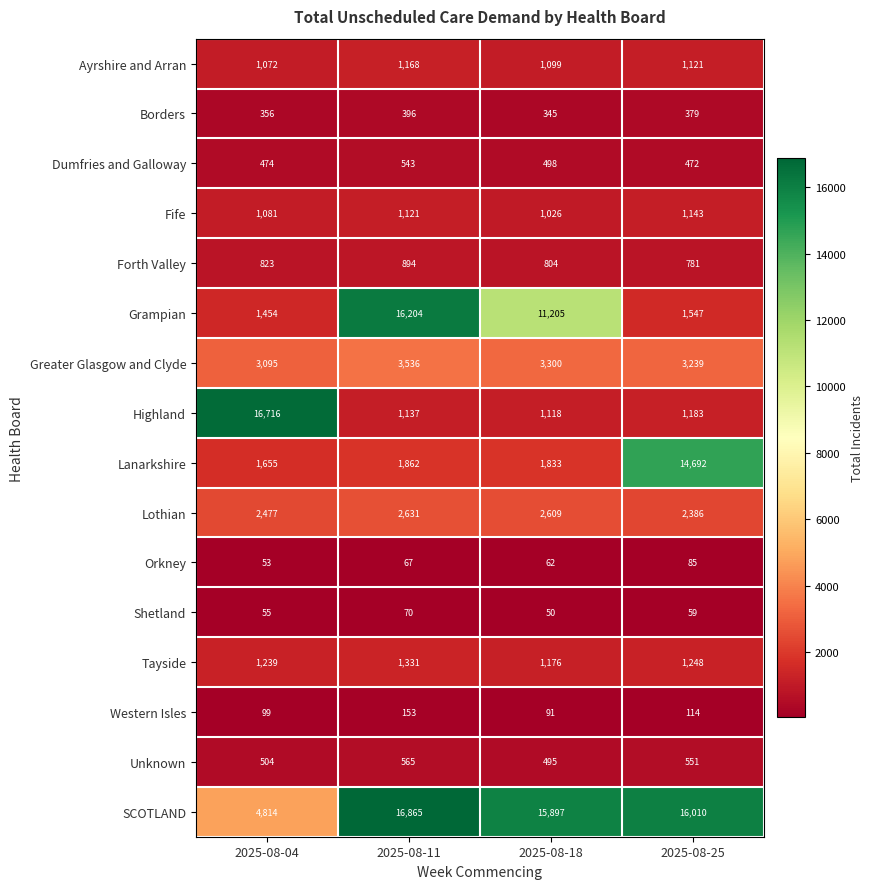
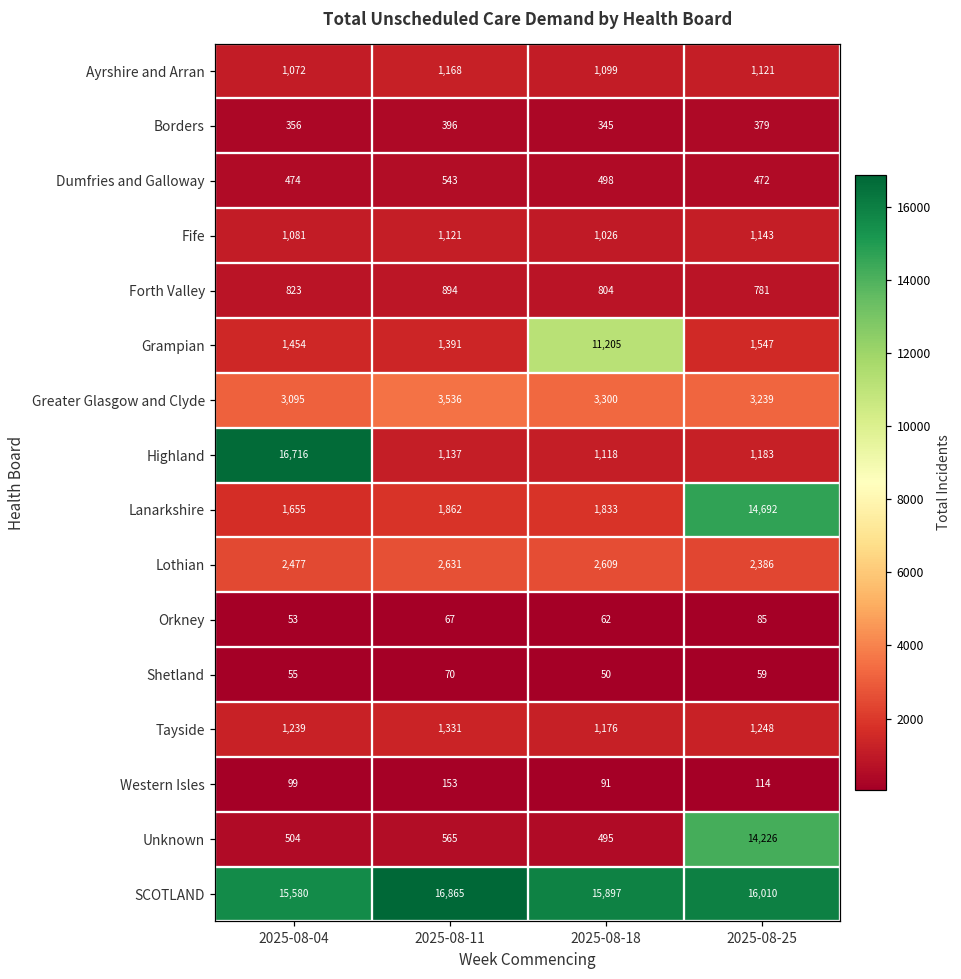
Grampian, 2025-08-11: 16,204 -> 1,391
Unknown, 2025-08-25: 551 -> 14,226
SCOTLAND, 2025-08-04: 4,814 -> 15,580
